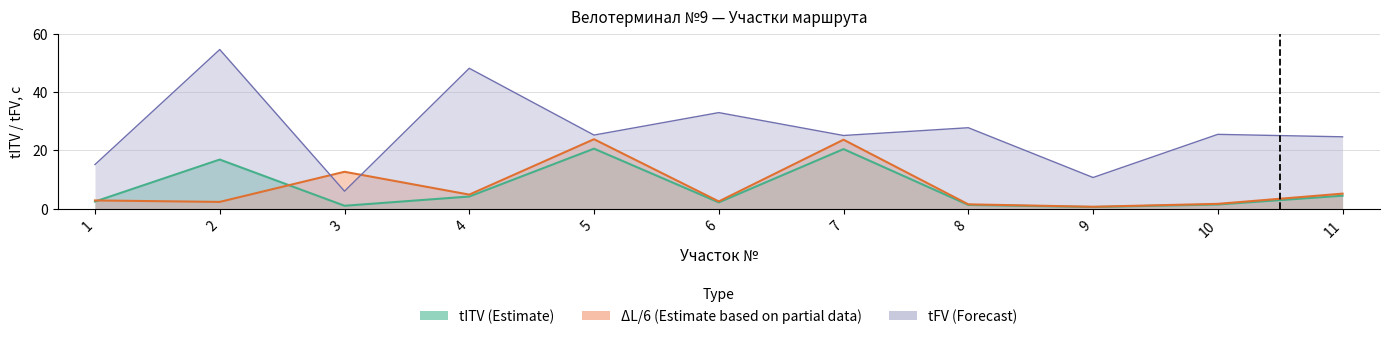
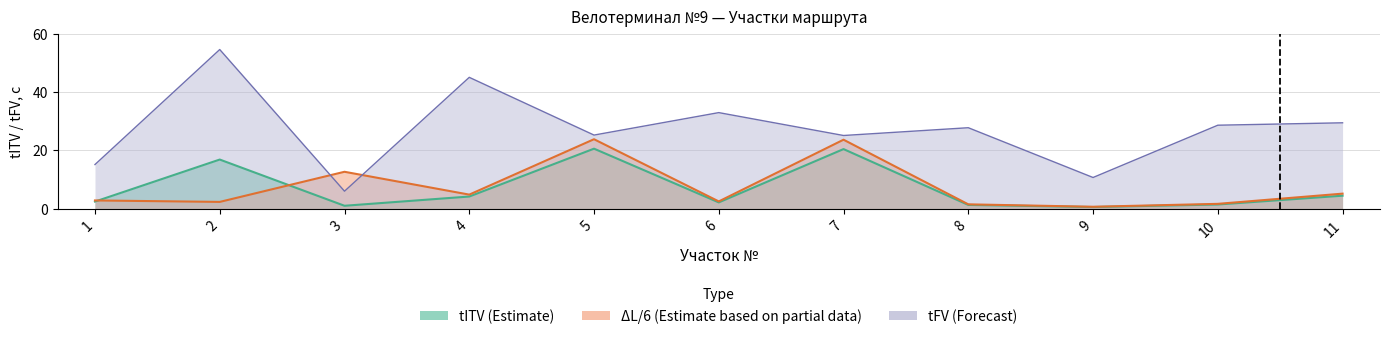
tFV (Forecast), 4: 48 -> 45
tFV (Forecast), 10: 26 -> 29
tFV (Forecast), 11: 25 -> 29
